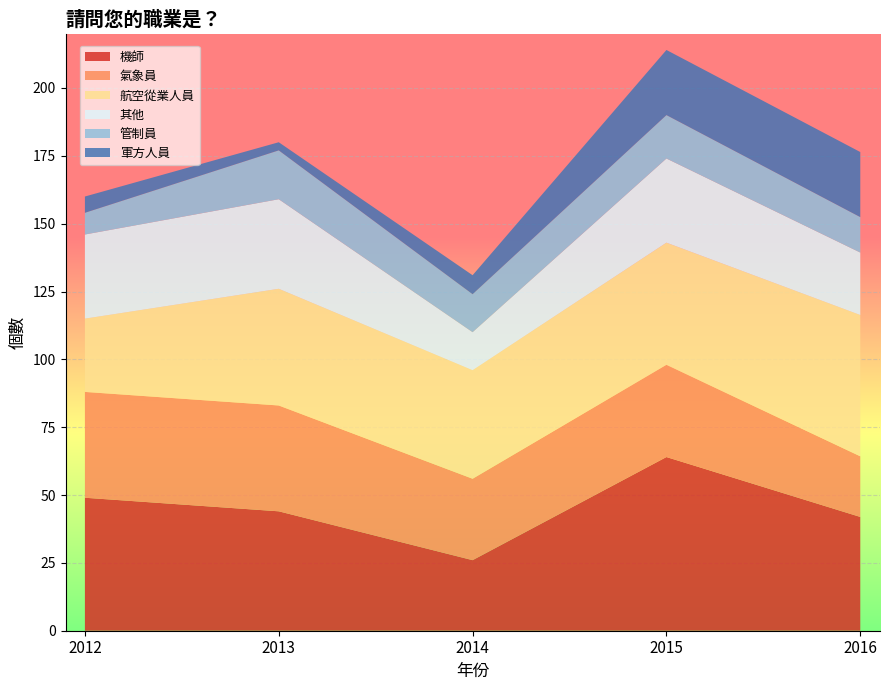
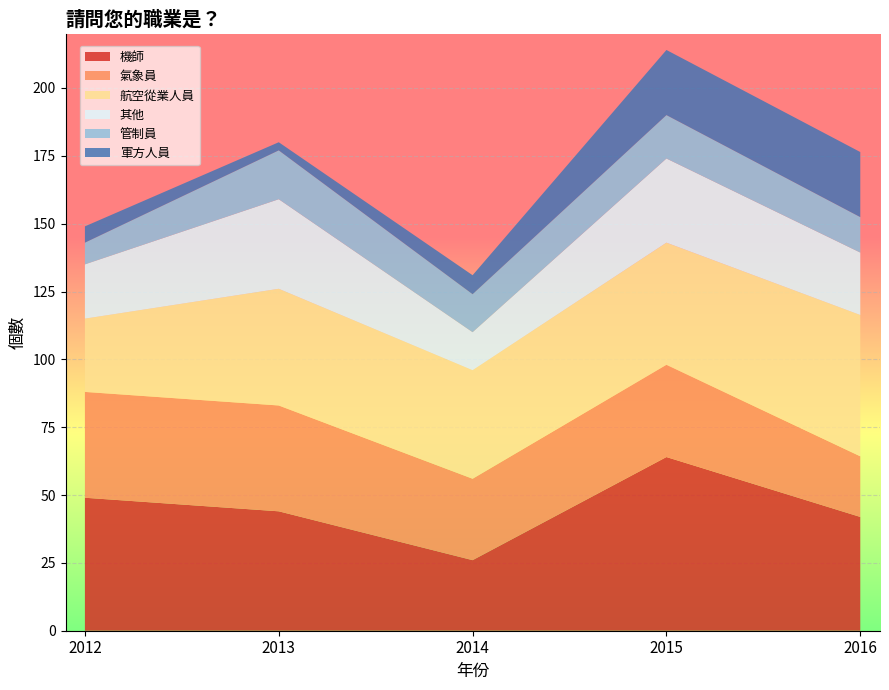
其他, 2012: 31 -> 20
